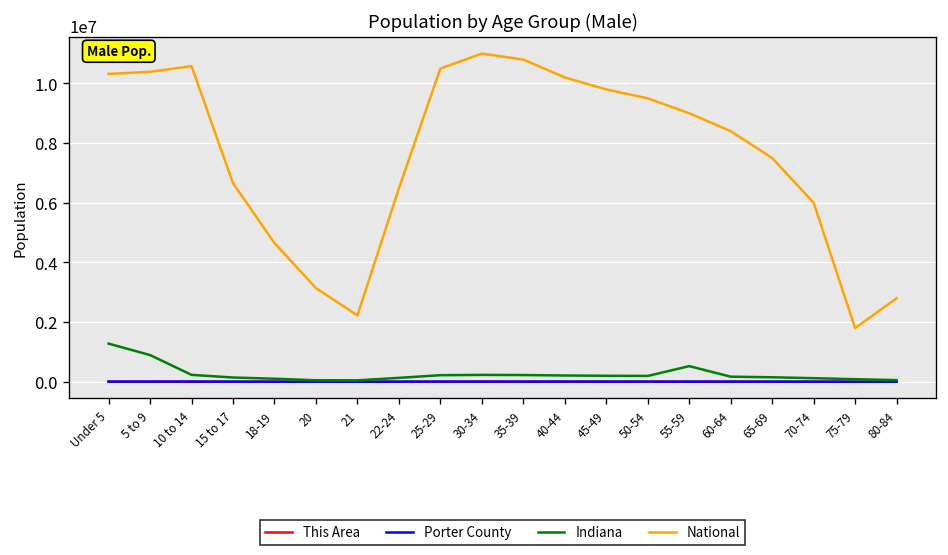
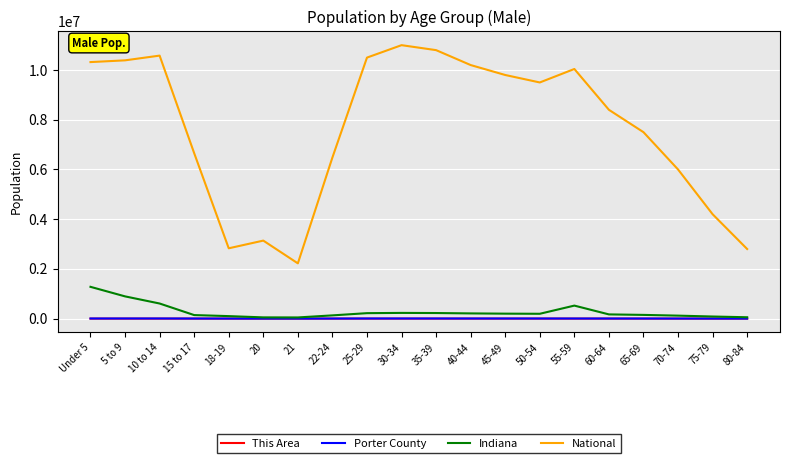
Indiana, 10 to 14: 200000 -> 600000
National, 18-19: 4600000 -> 2800000
National, 55-59: 9000000 -> 10000000
National, 75-79: 1800000 -> 4200000
